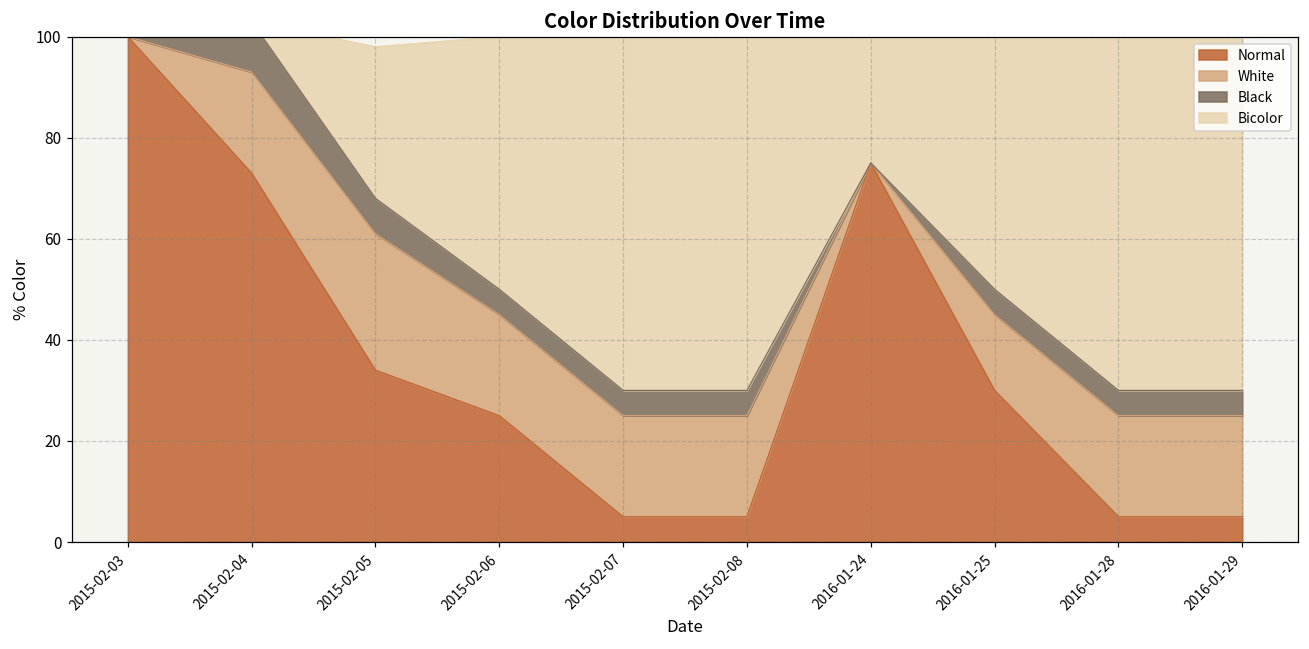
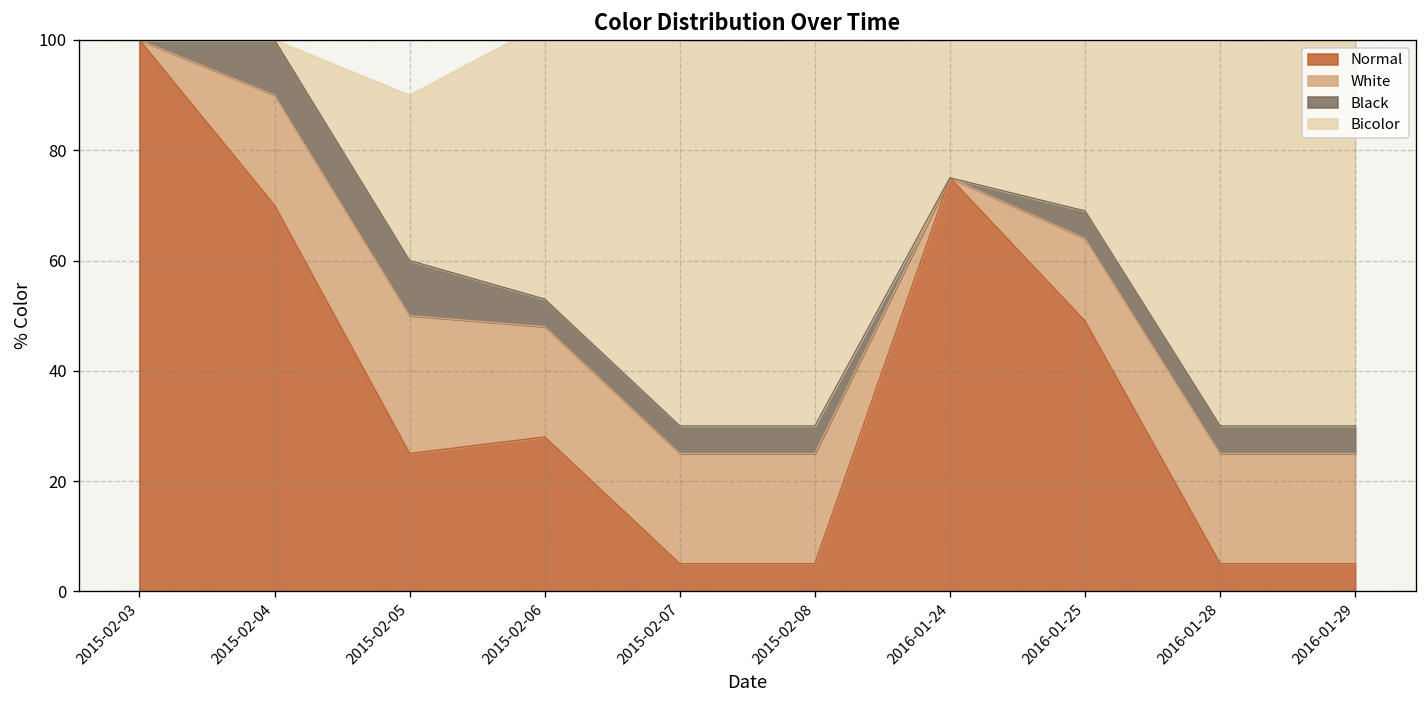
Normal, 2015-02-04: 73 -> 70
Normal, 2015-02-05: 34 -> 25
White, 2015-02-05: 27 -> 25
Black, 2015-02-05: 7 -> 10
Normal, 2015-02-06: 25 -> 28
Normal, 2016-01-25: 30 -> 49
